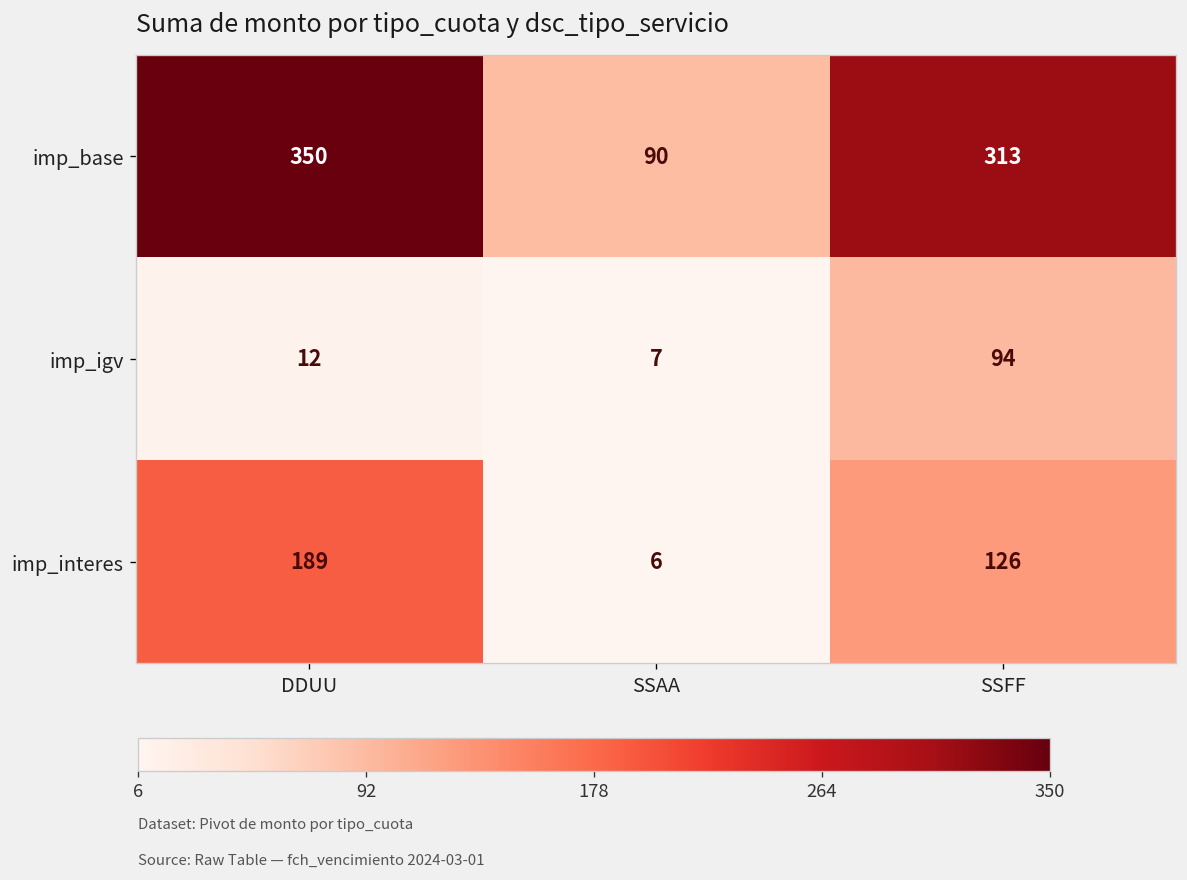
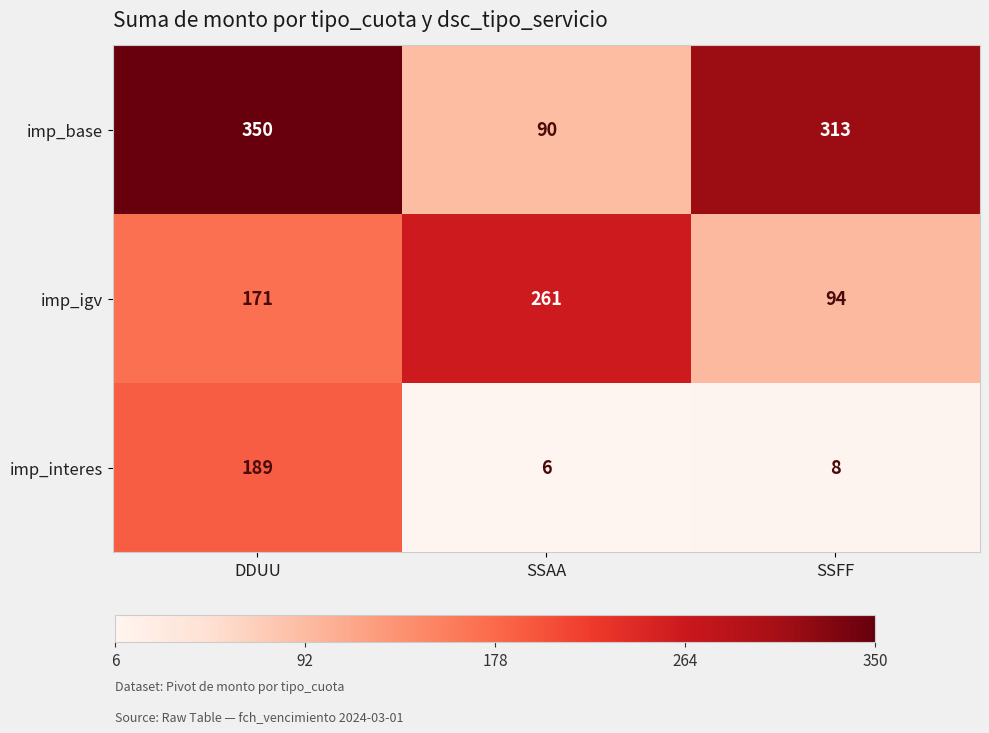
imp_igv, DDUU: 12 -> 171
imp_igv, SSAA: 7 -> 261
imp_interes, SSFF: 126 -> 8
